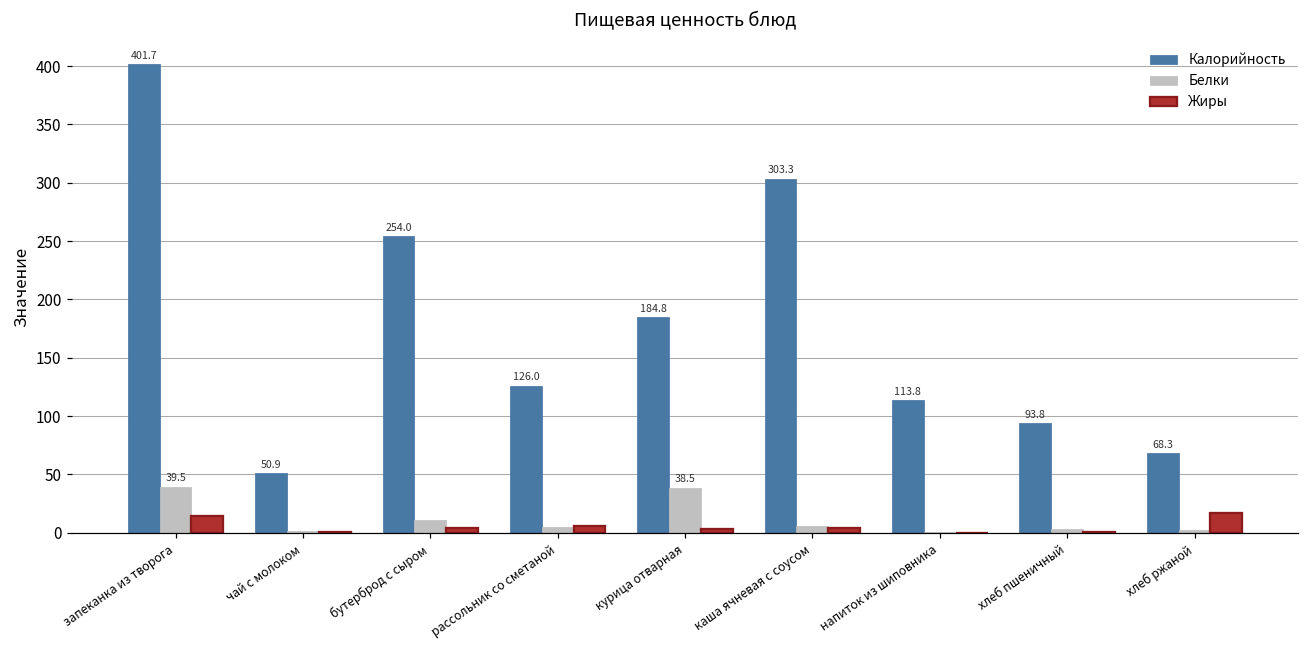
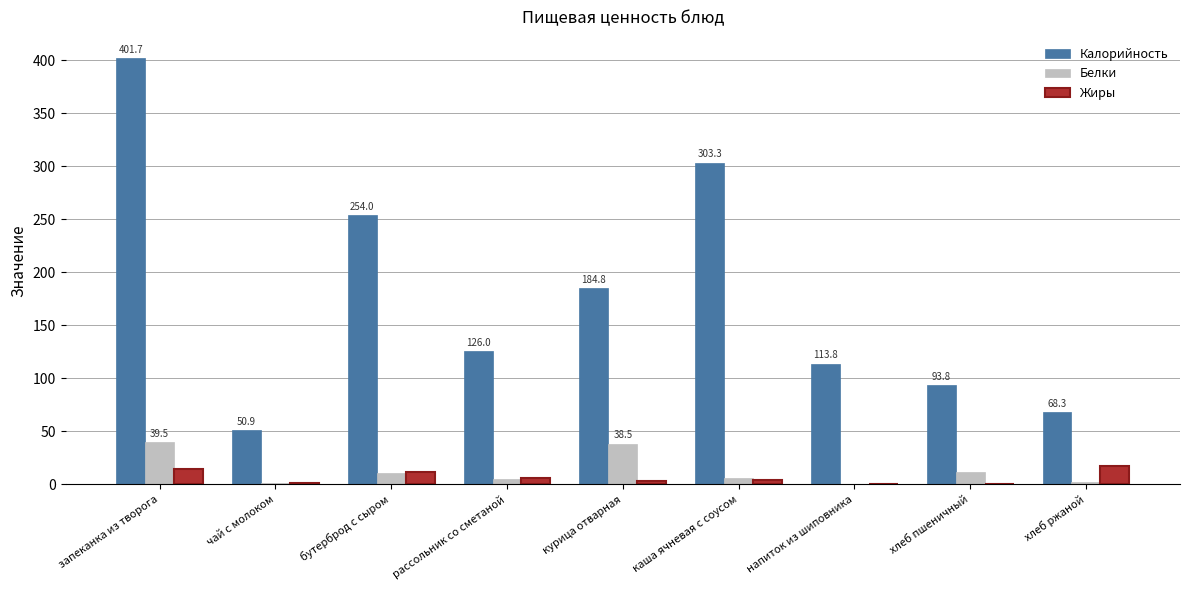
Жиры, бутерброд с сыром: 4 -> 12
Белки, хлеб пшеничный: 3 -> 11
